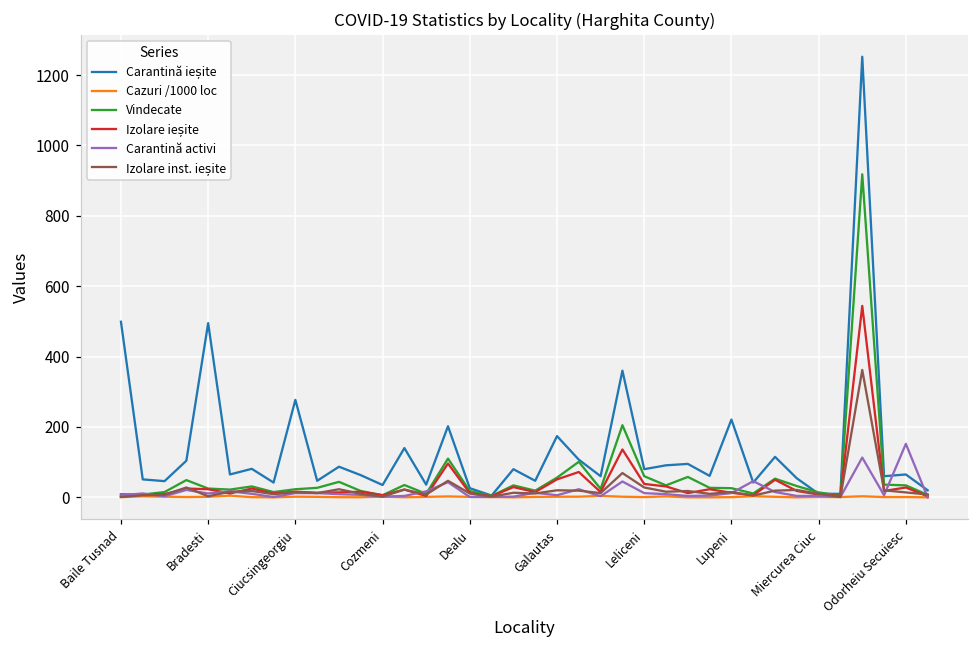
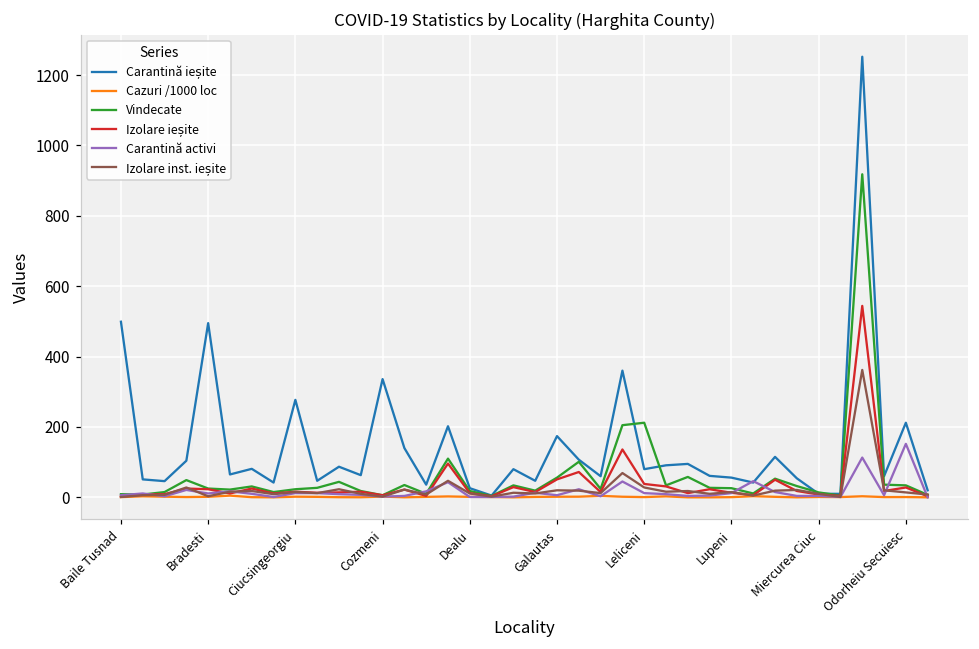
Carantină ieșite, Cozmeni: 40 -> 340
Vindecate, Leliceni: 60 -> 210
Carantină ieșite, Lupeni: 220 -> 60
Carantină ieșite, Odorheiu Secuiesc: 70 -> 210
